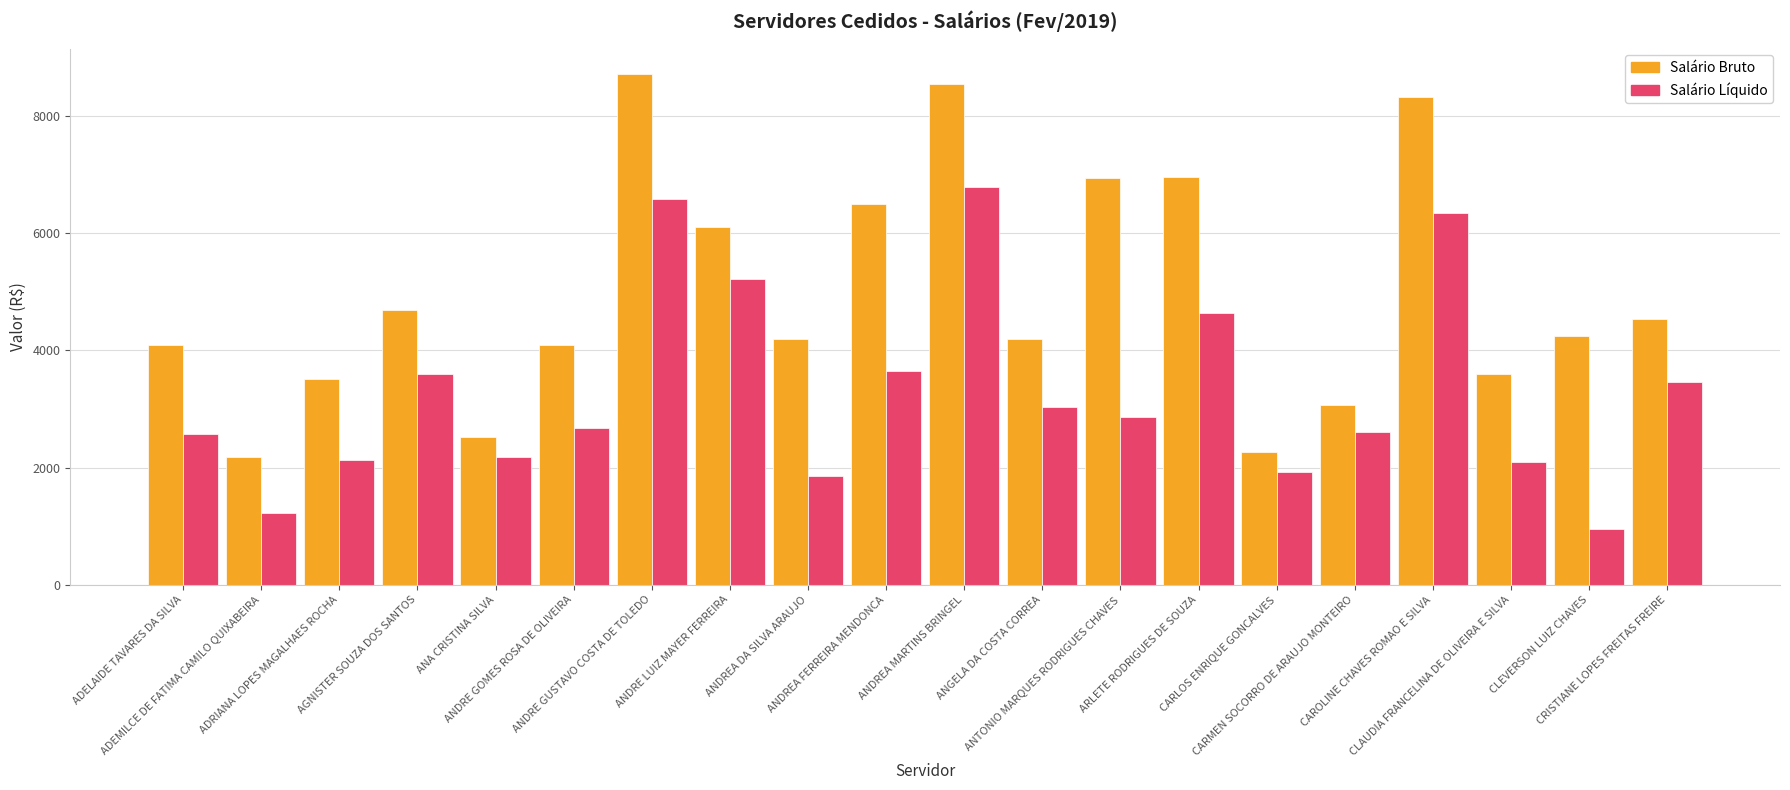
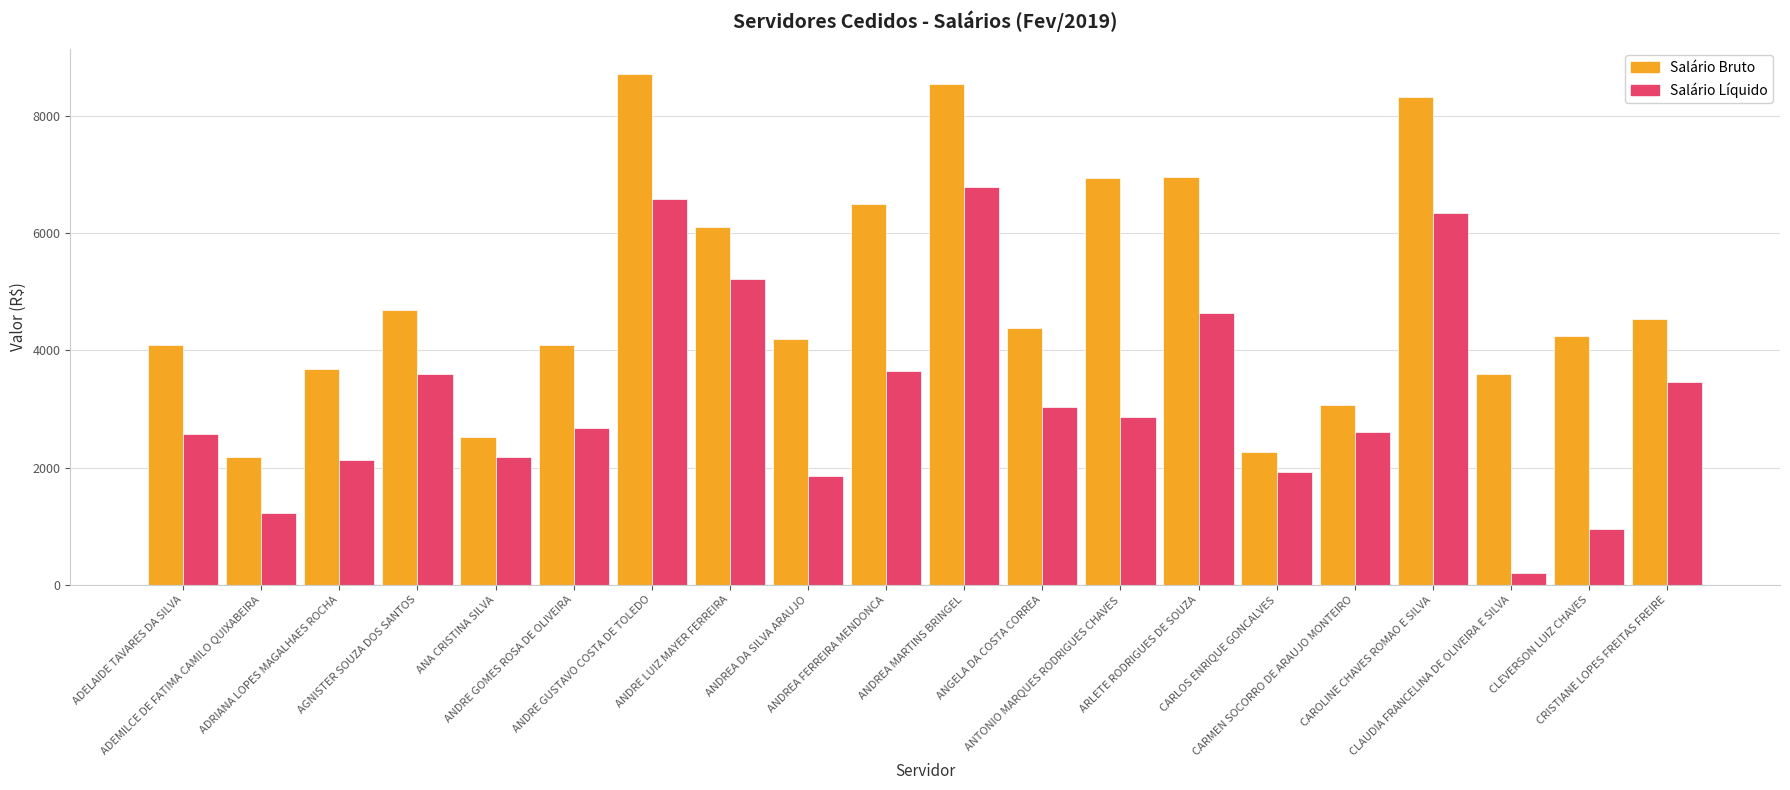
Salário Bruto, ADRIANA LOPES MAGALHAES ROCHA: 3500 -> 3700
Salário Bruto, ANGELA DA COSTA CORREA: 4200 -> 4400
Salário Líquido, CLAUDIA FRANCELINA DE OLIVEIRA E SILVA: 2100 -> 200
